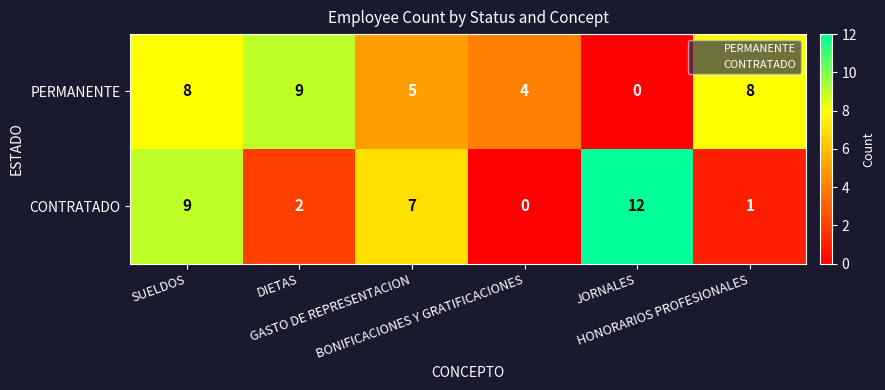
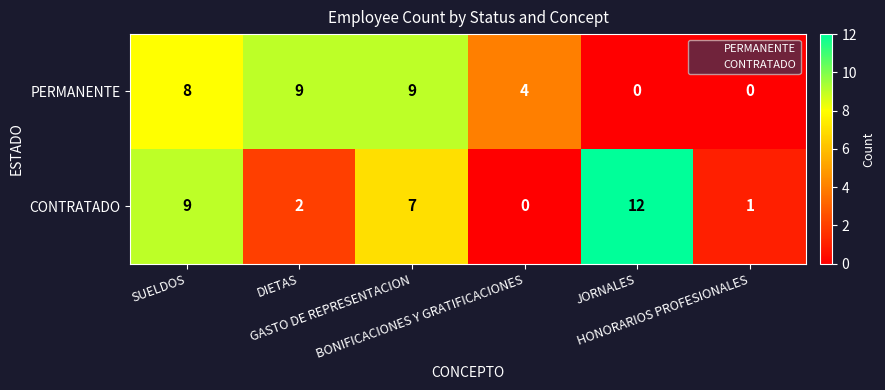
PERMANENTE, GASTO DE REPRESENTACION: 5 -> 9
PERMANENTE, HONORARIOS PROFESIONALES: 8 -> 0
